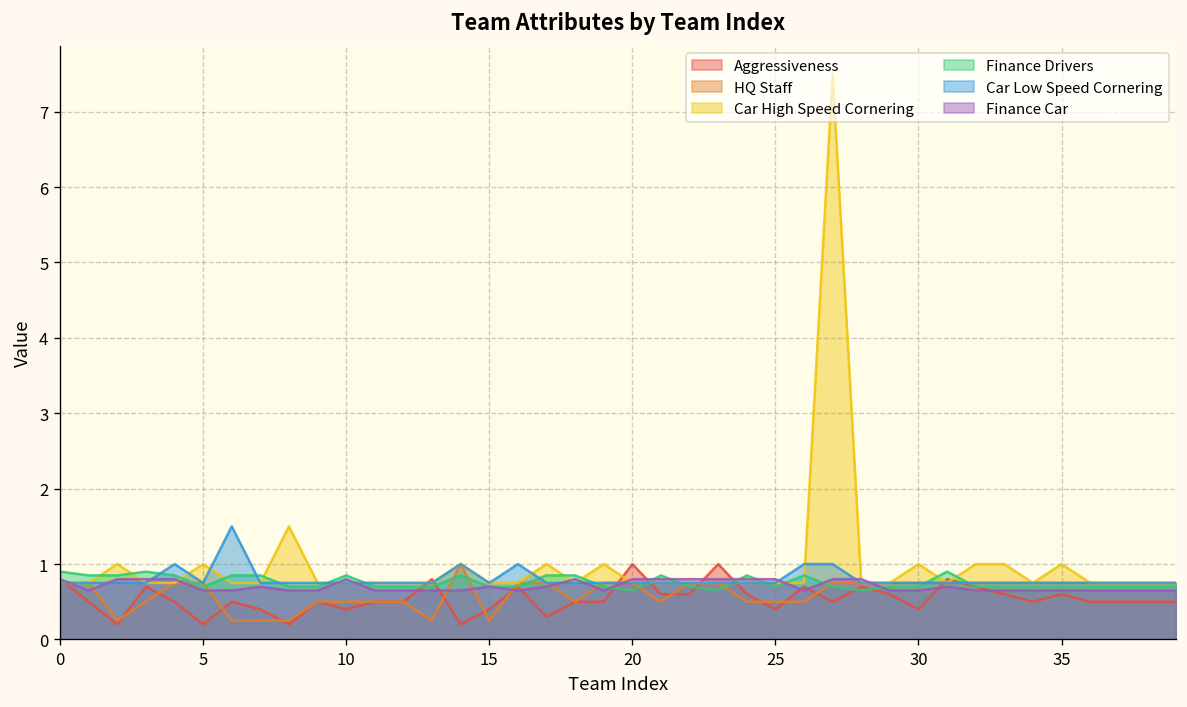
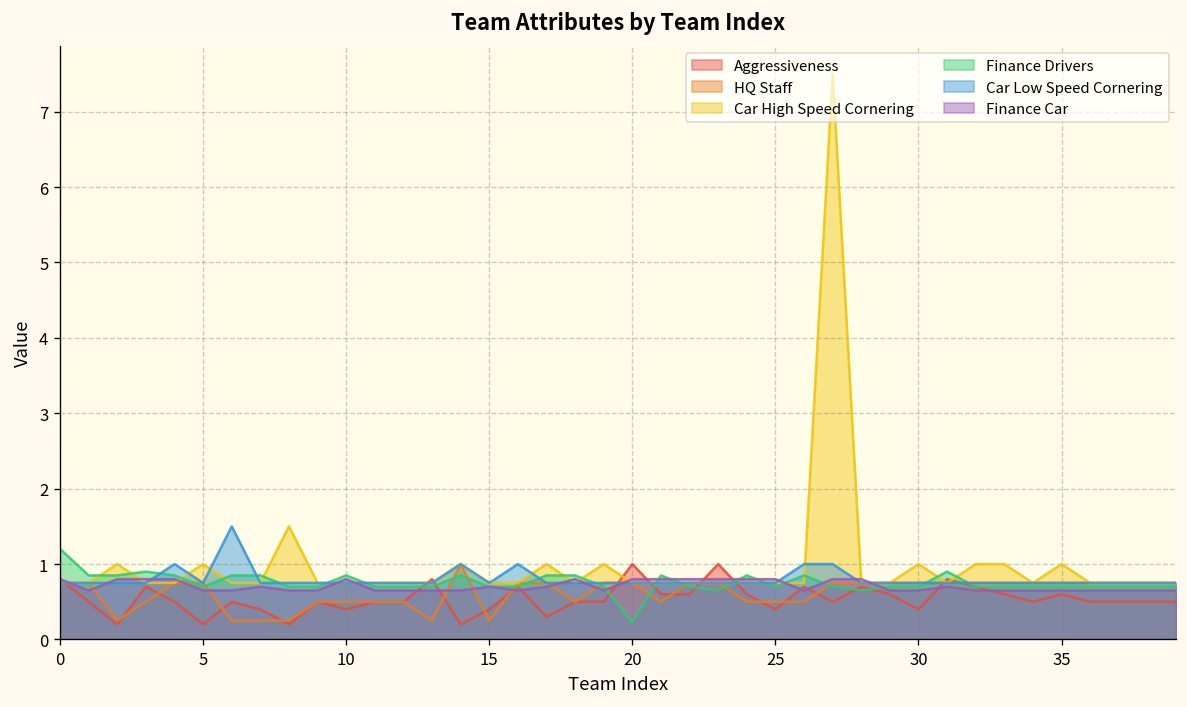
Finance Drivers, 0: 0.9 -> 1.2
Finance Drivers, 20: 0.7 -> 0.2
